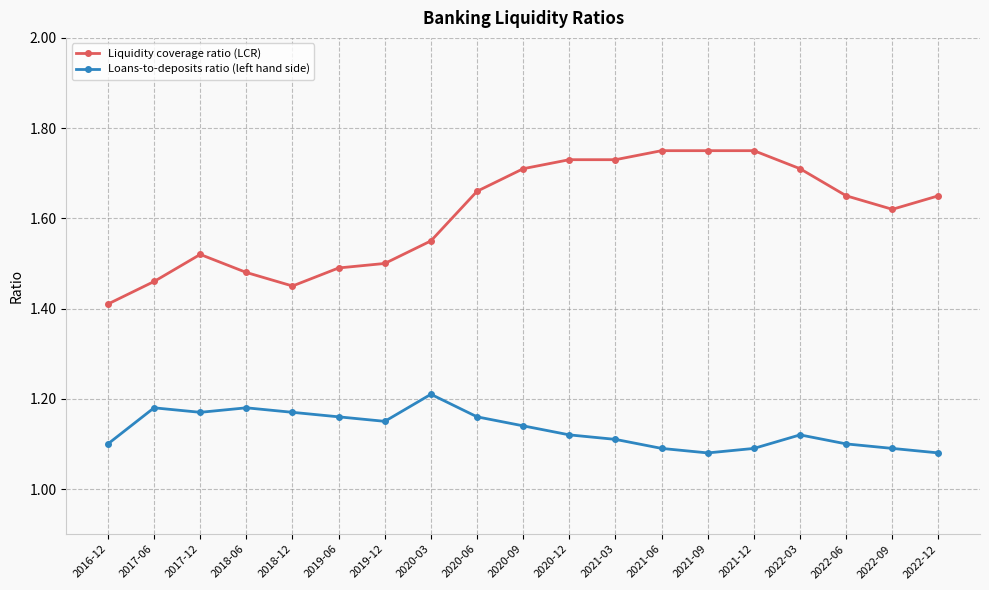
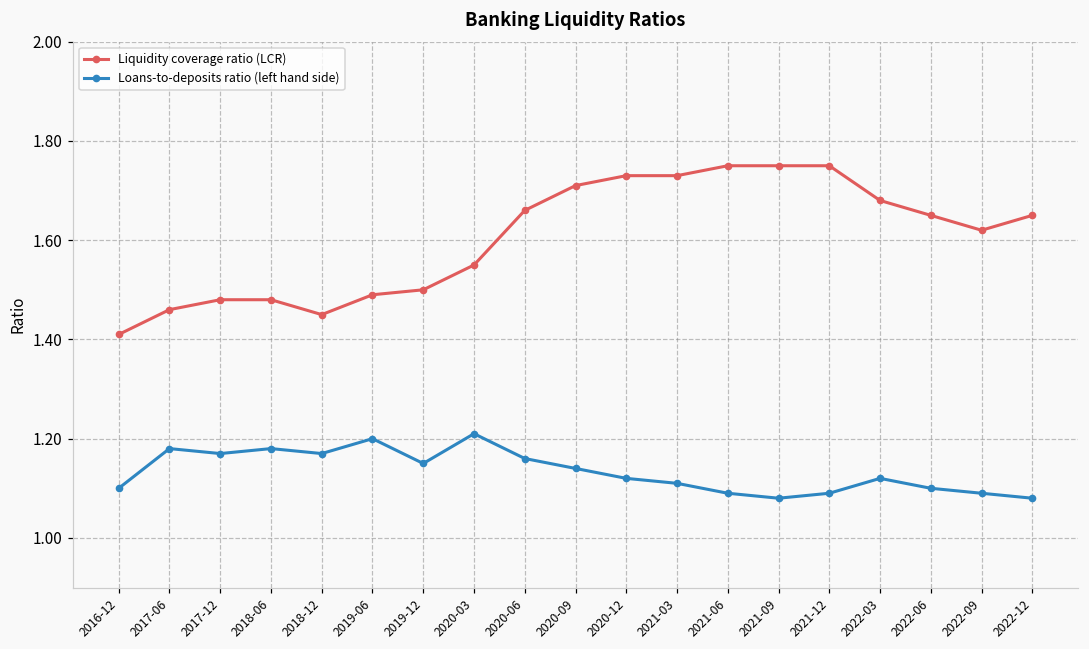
Liquidity coverage ratio (LCR), 2017-12: 1.52 -> 1.48
Loans-to-deposits ratio (left hand side), 2019-06: 1.16 -> 1.20
Liquidity coverage ratio (LCR), 2022-03: 1.71 -> 1.68
